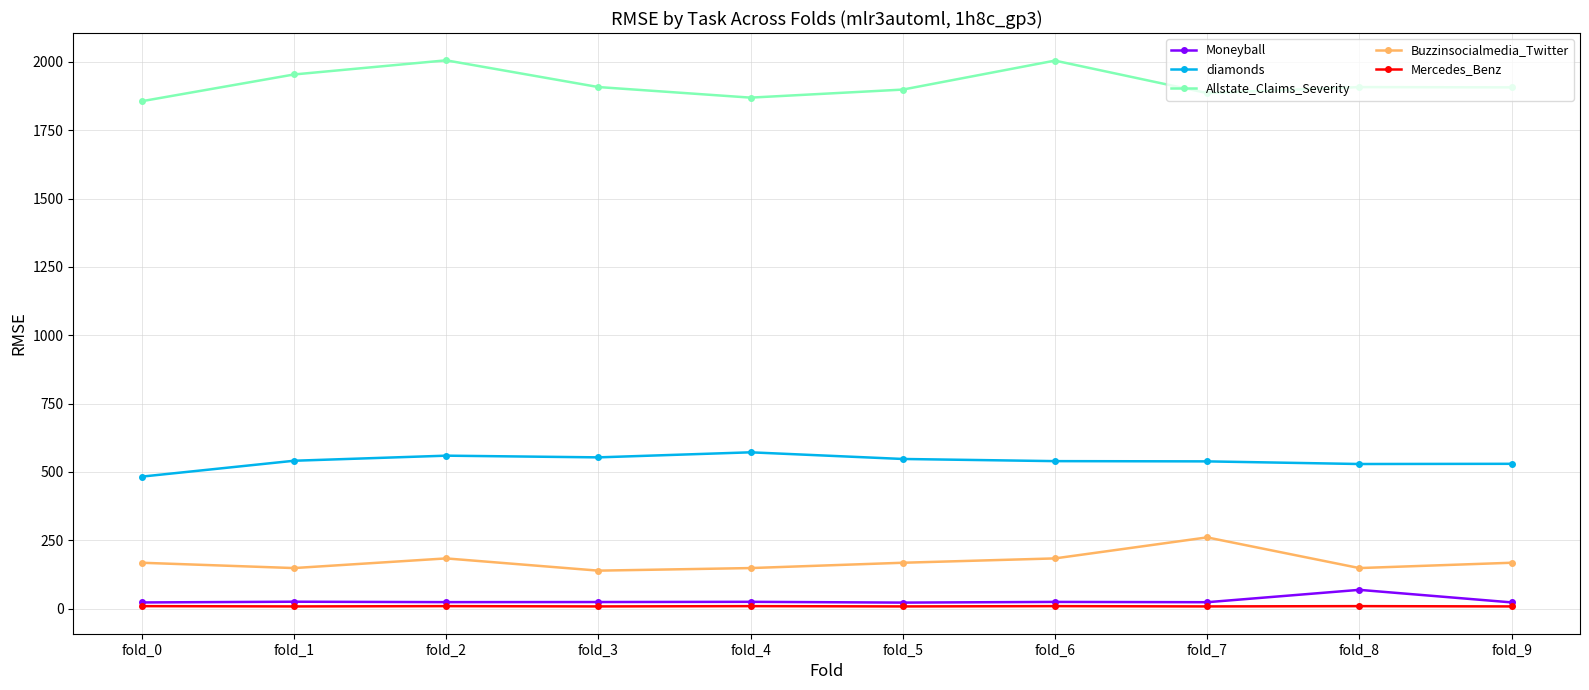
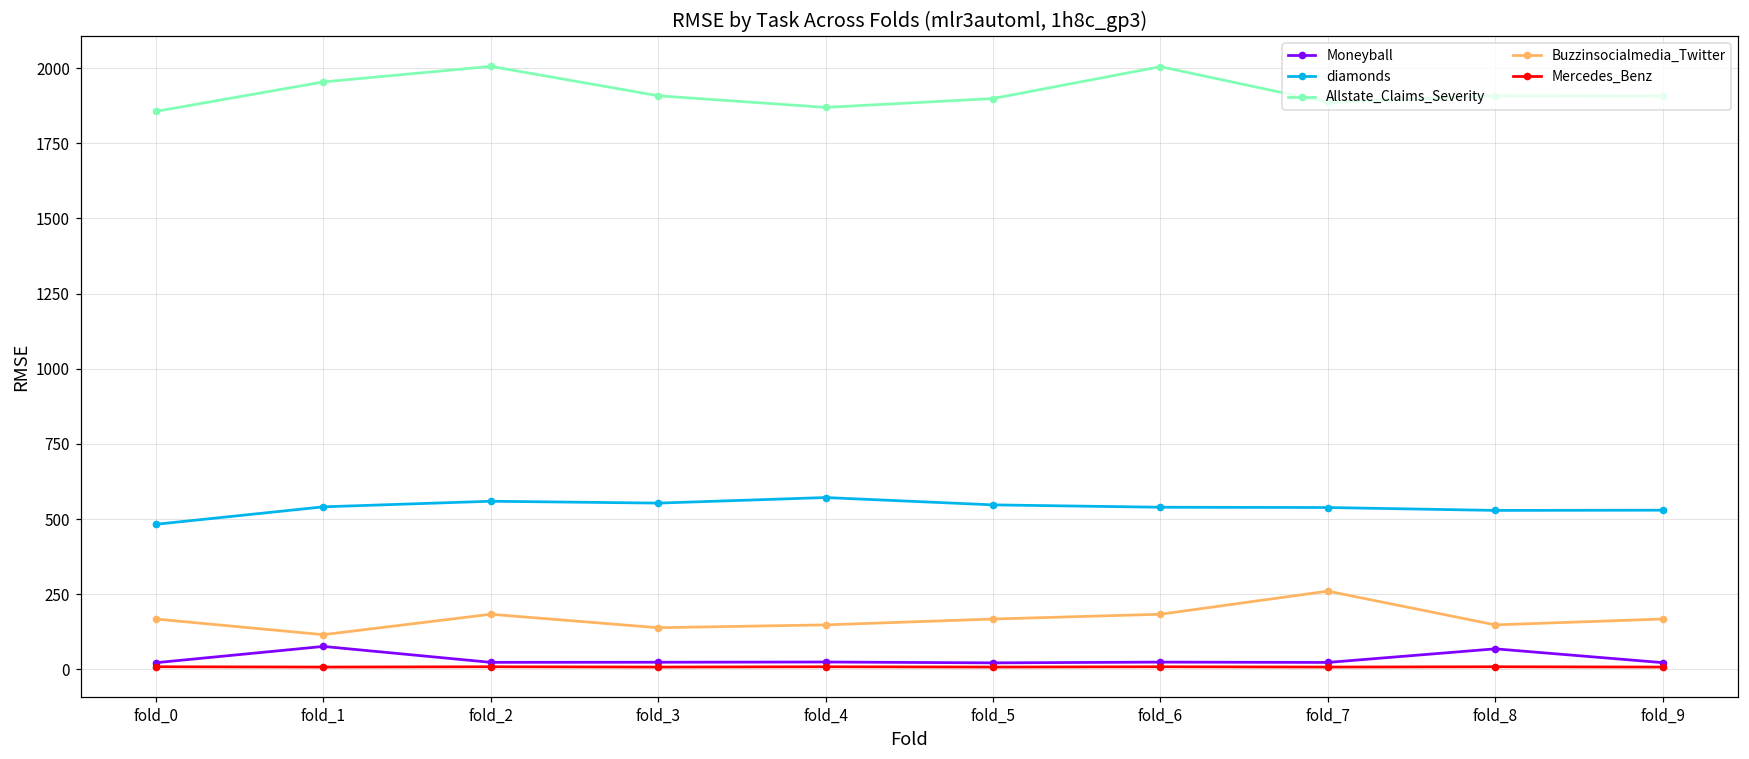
Moneyball, fold_1: 20 -> 80
Buzzinsocialmedia_Twitter, fold_1: 150 -> 120
